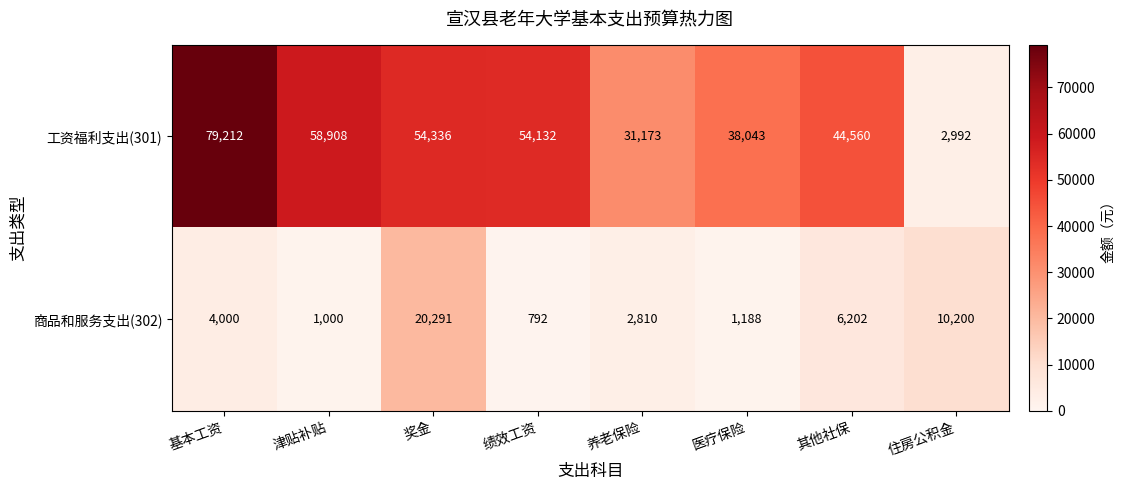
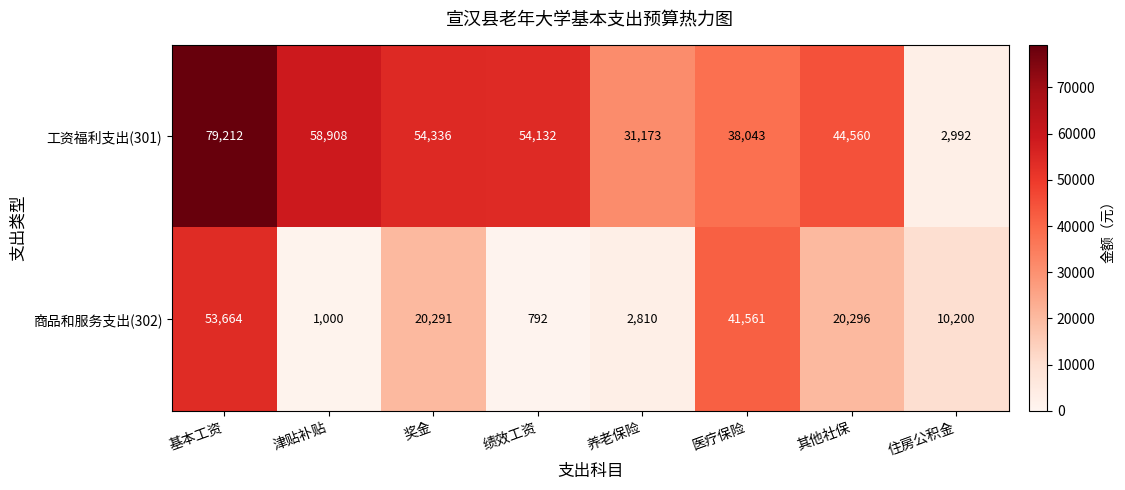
商品和服务支出(302), 基本工资: 4,000 -> 53,664
商品和服务支出(302), 医疗保险: 1,188 -> 41,561
商品和服务支出(302), 其他社保: 6,202 -> 20,296
